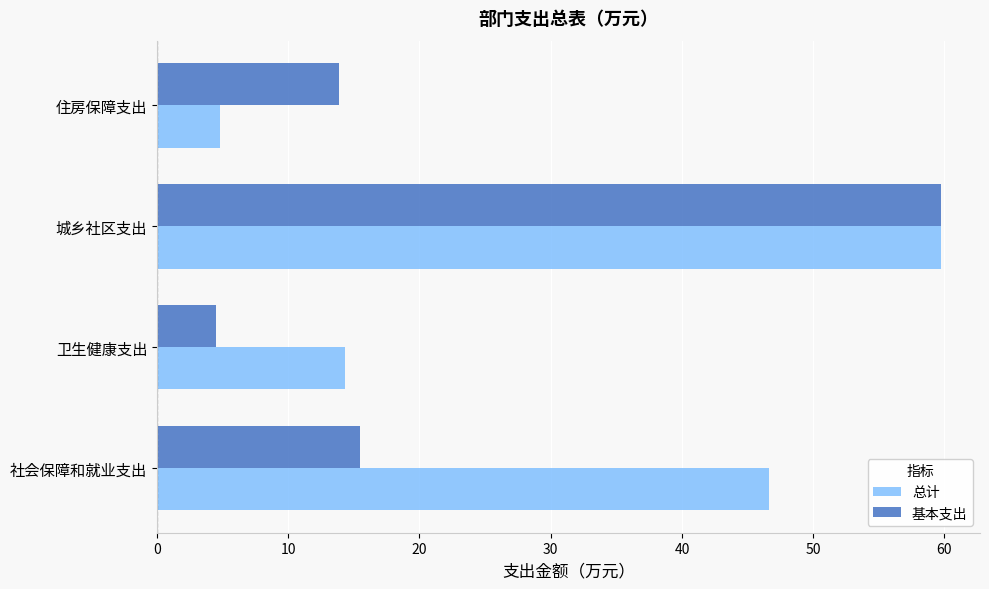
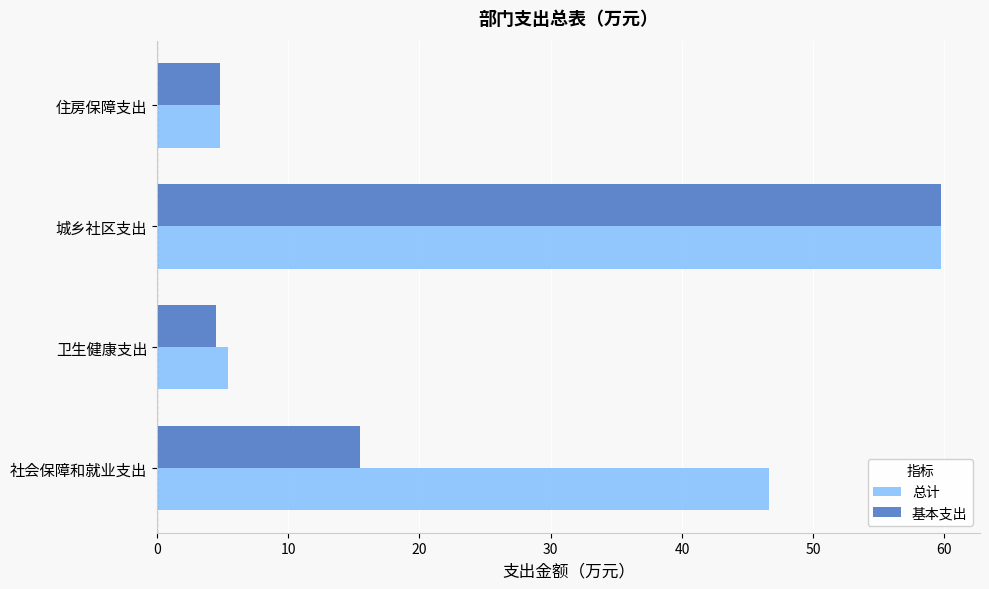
基本支出, 住房保障支出: 13.9 -> 4.8
总计, 卫生健康支出: 14.4 -> 5.4
